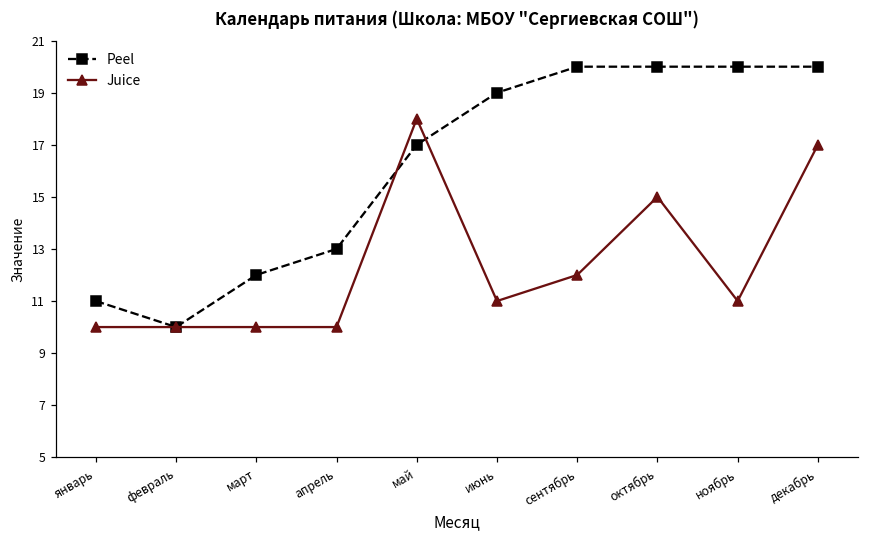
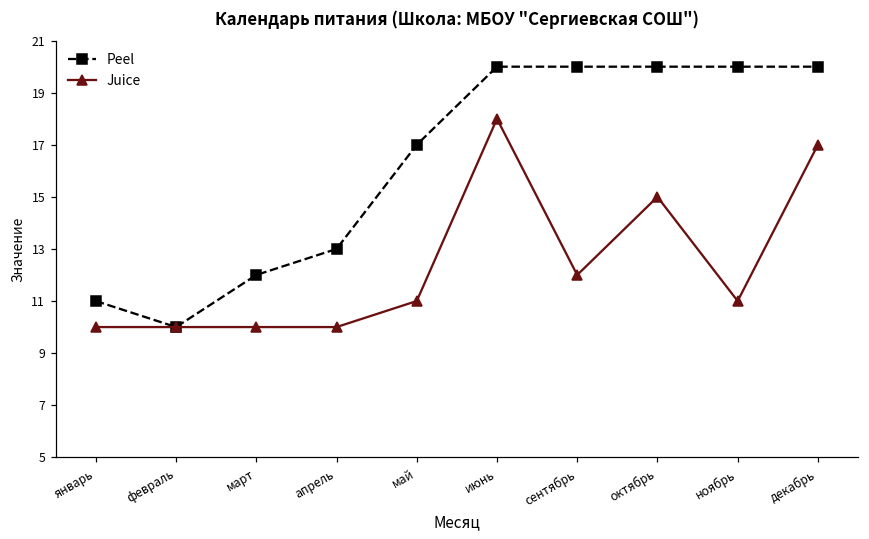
Juice, май: 18 -> 11
Peel, июнь: 19 -> 20
Juice, июнь: 11 -> 18
